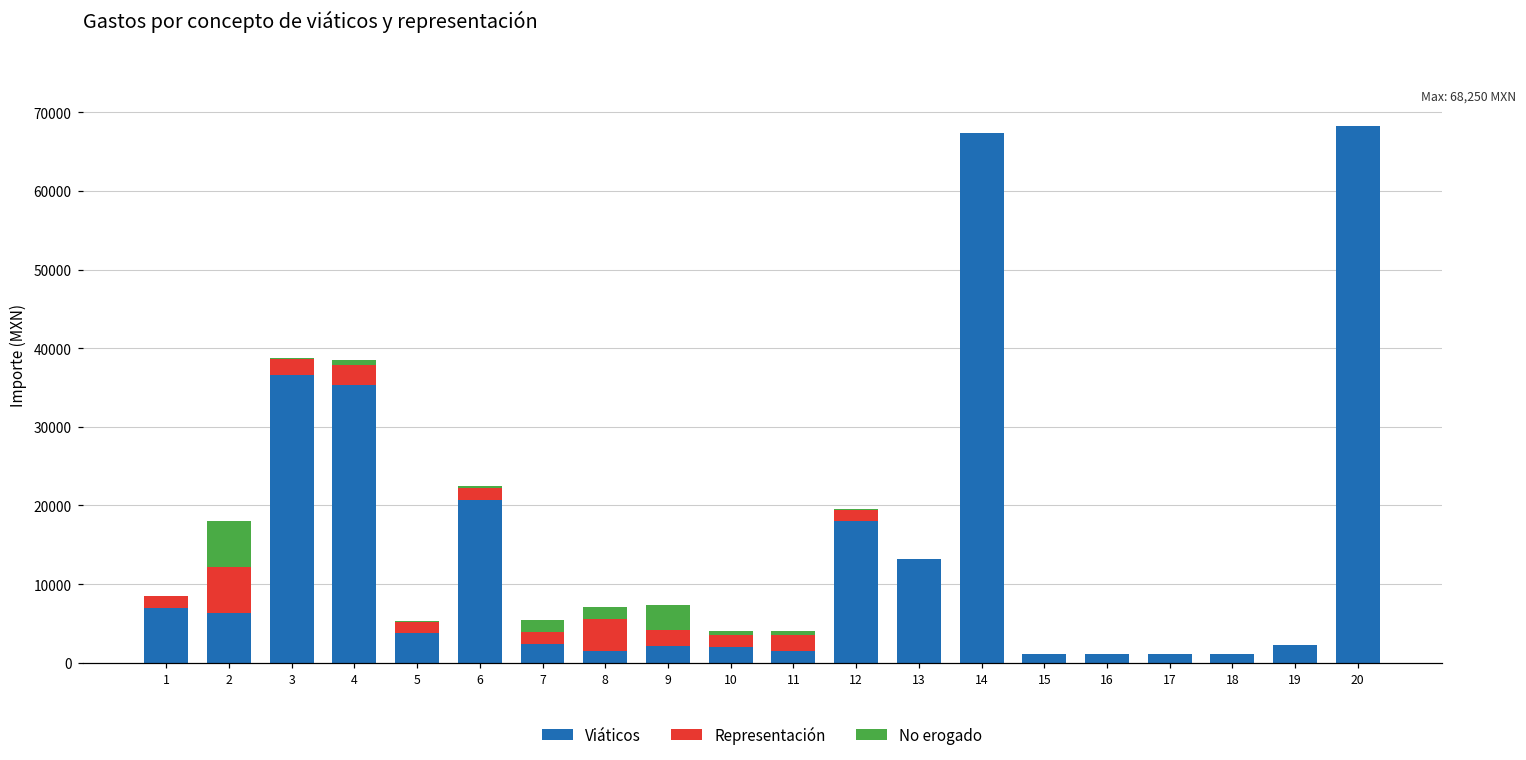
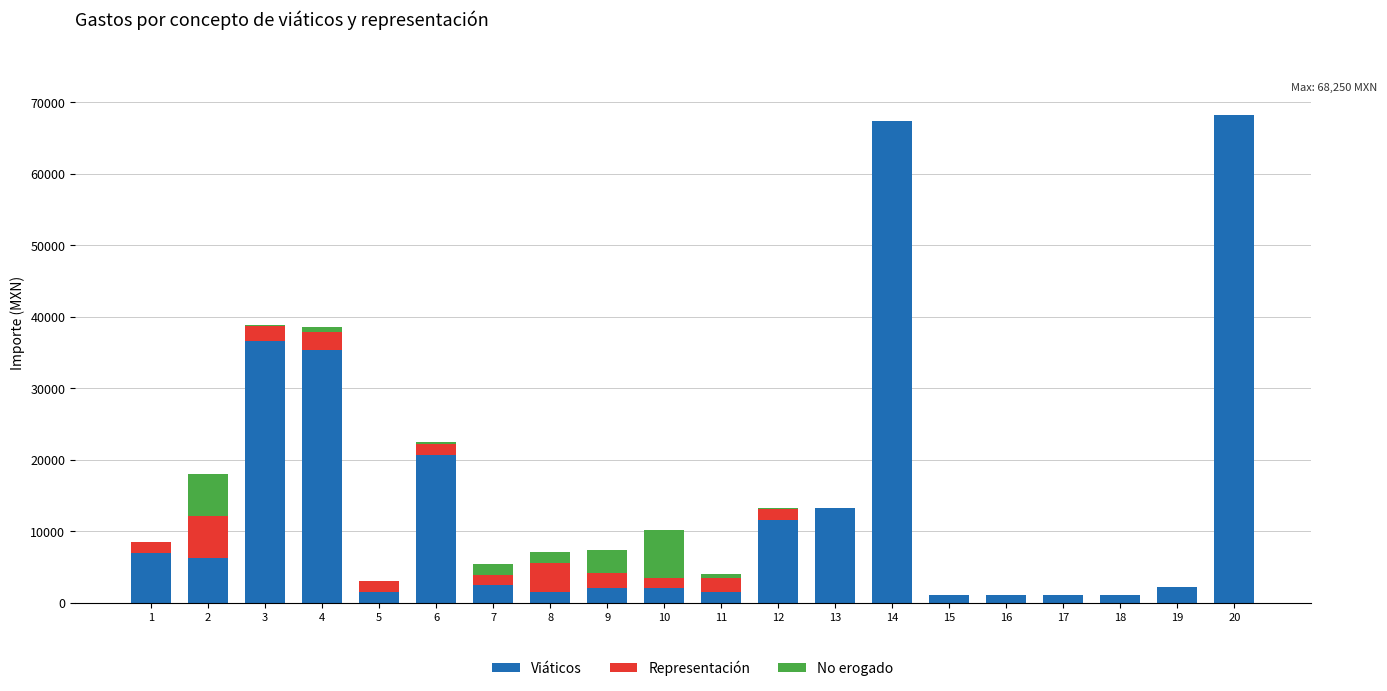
Viáticos, 5: 4000 -> 2000
No erogado, 10: 1000 -> 7000
Viáticos, 12: 18000 -> 12000
